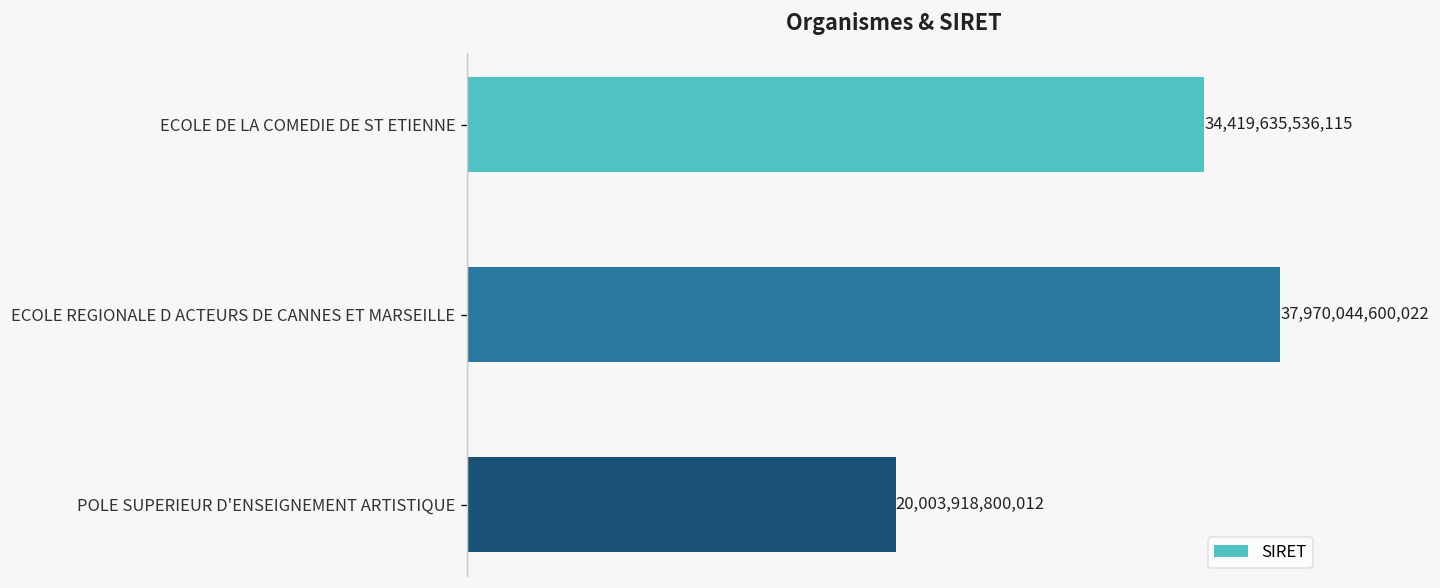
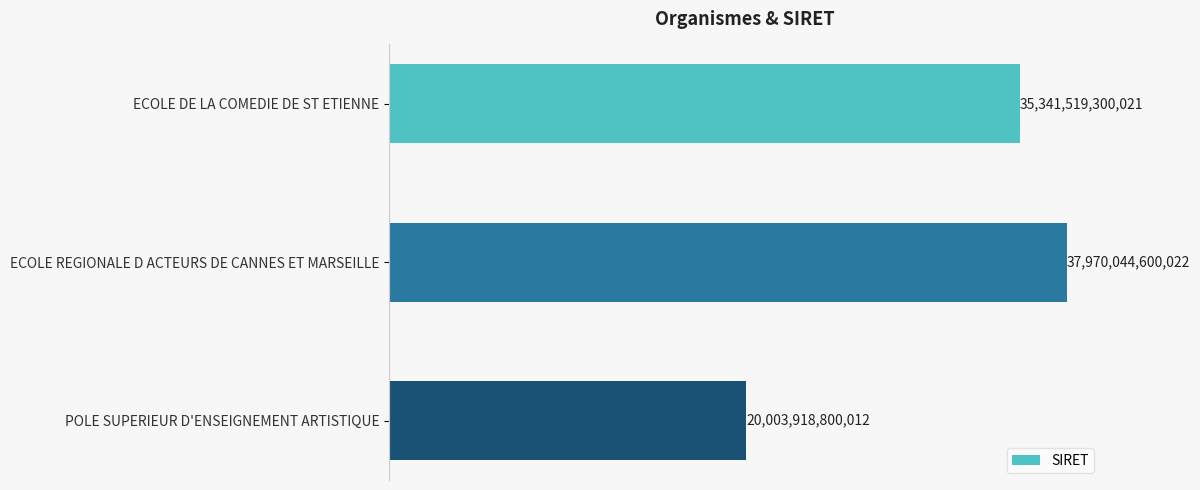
ECOLE DE LA COMEDIE DE ST ETIENNE: 34,419,635,536,115 -> 35,341,519,300,021
